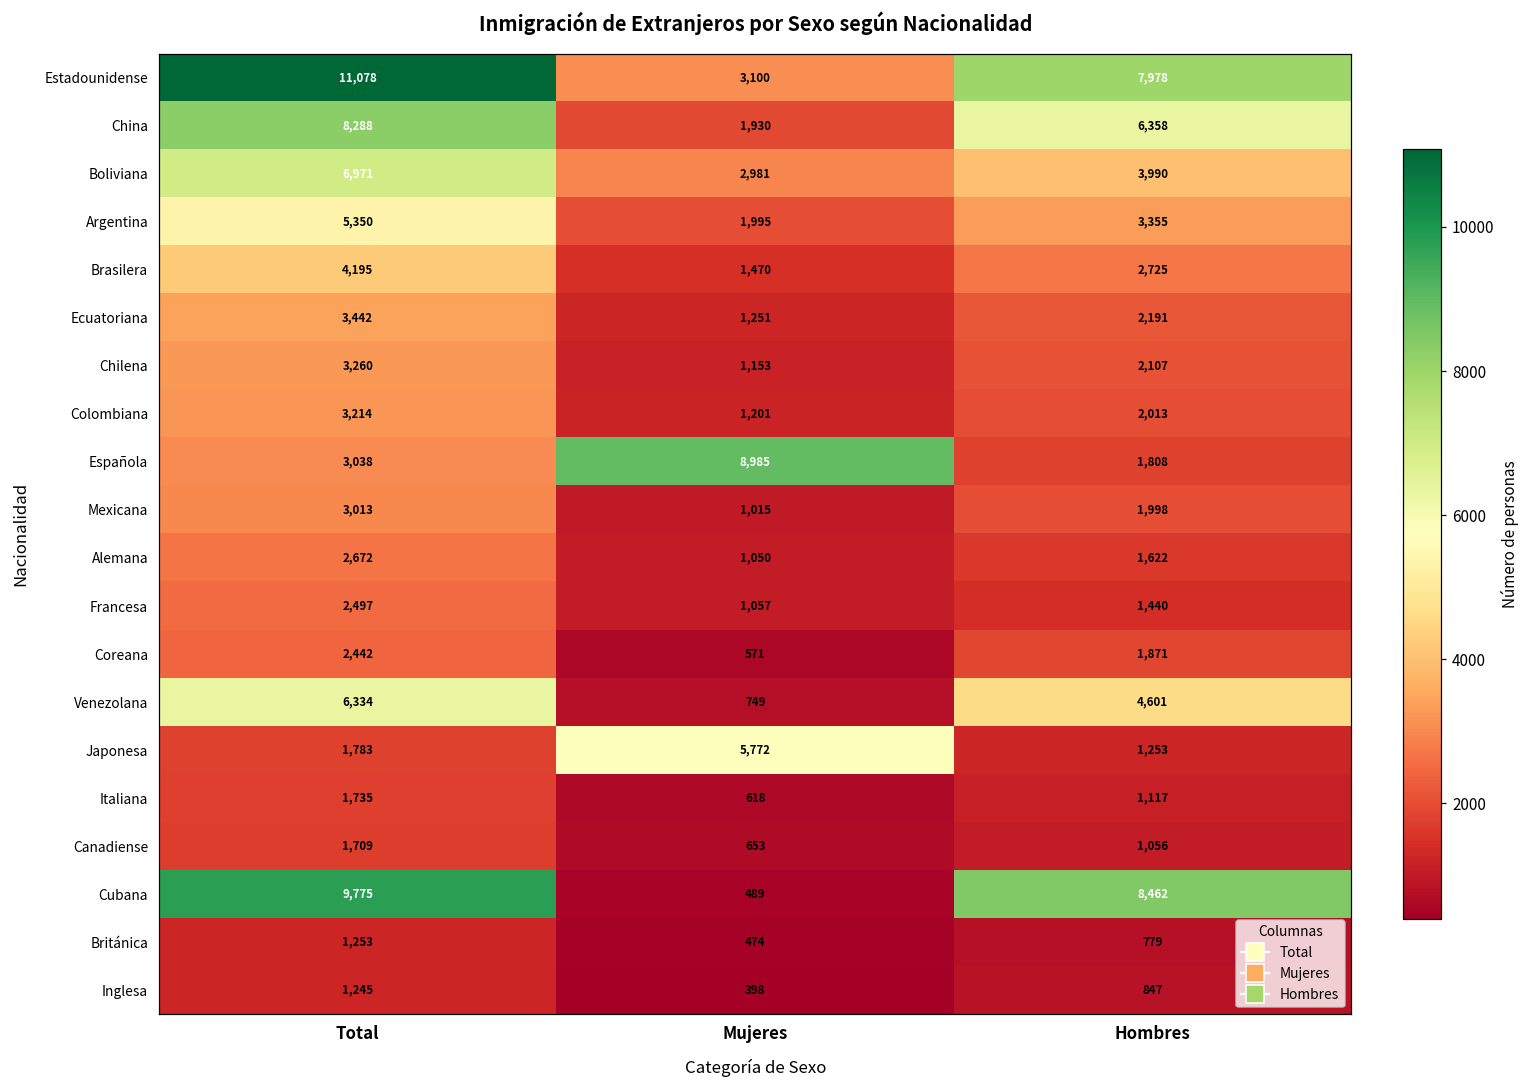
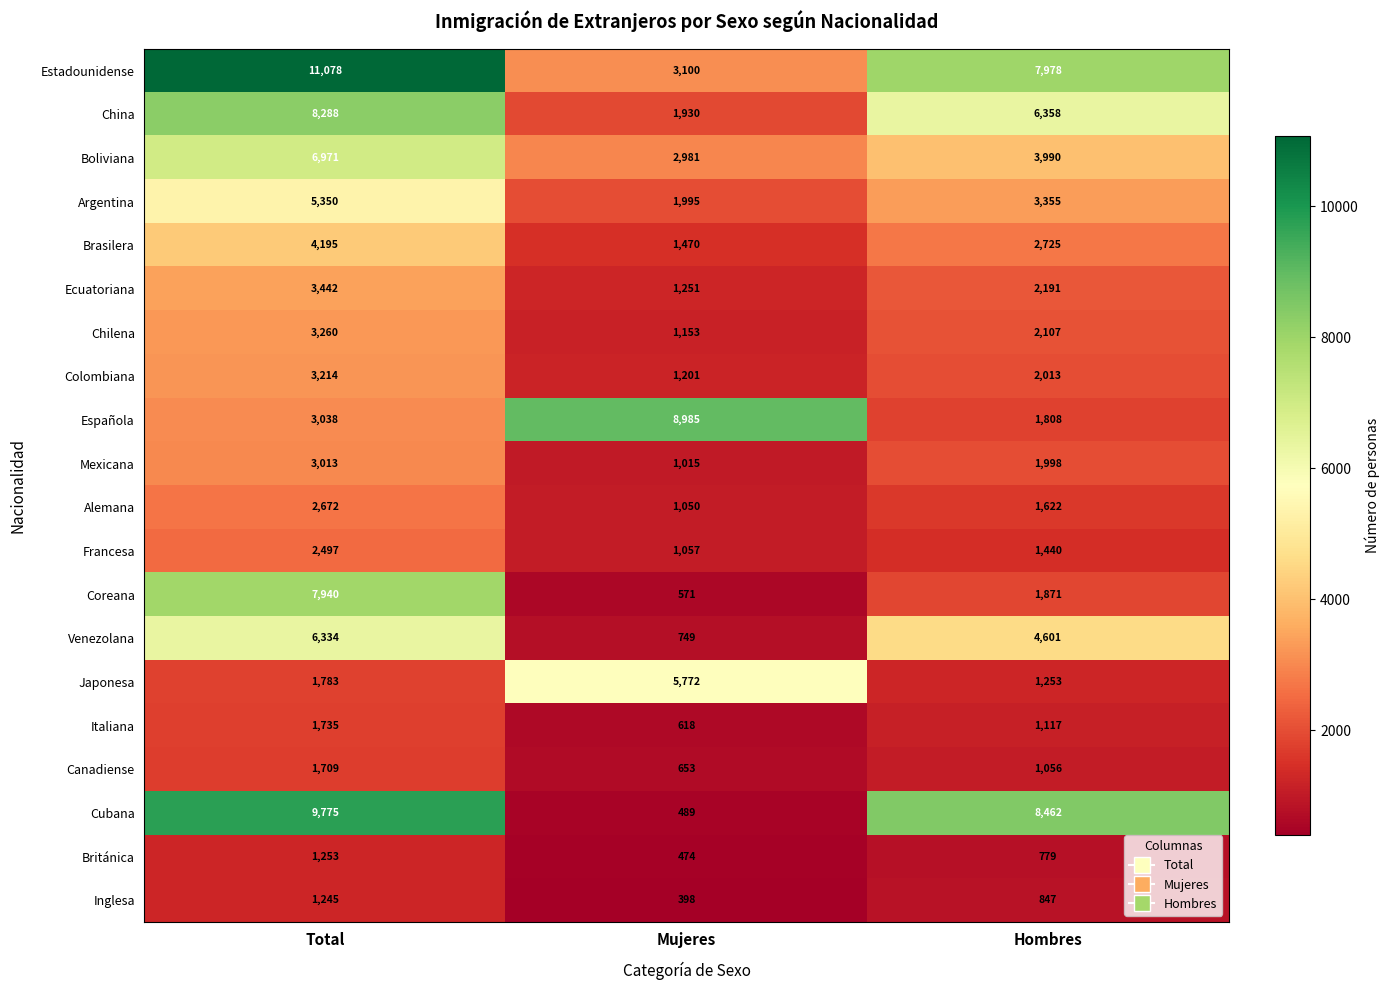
Coreana, Total: 2,442 -> 7,940
